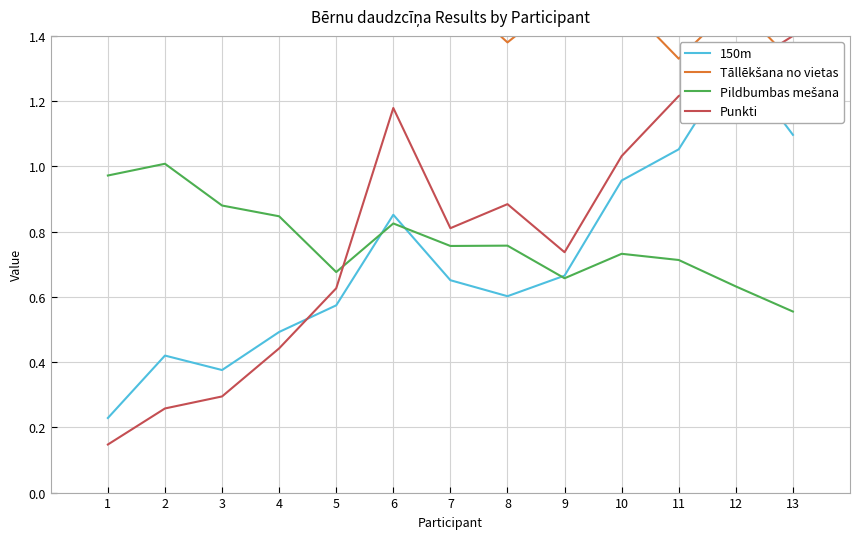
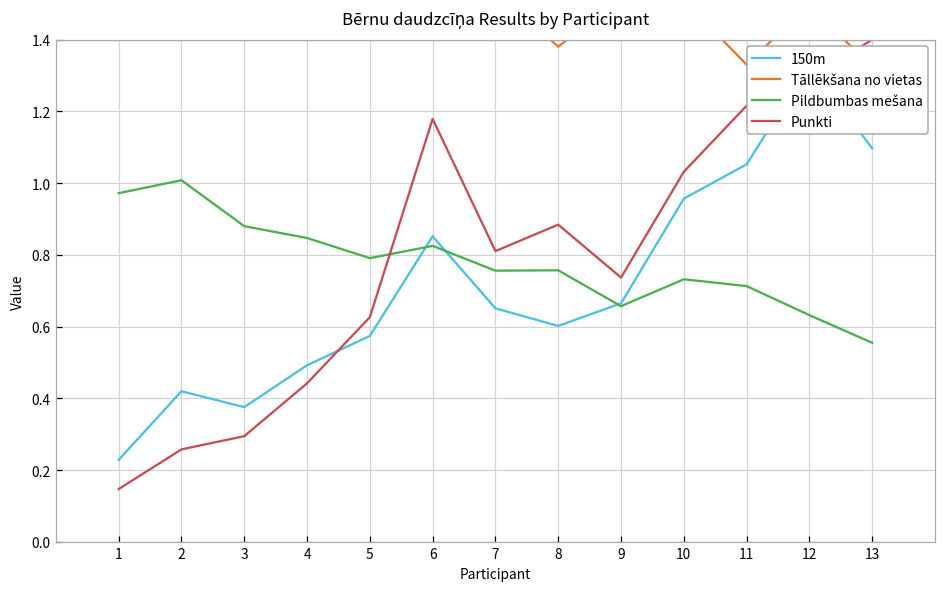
Pildbumbas mešana, 5: 0.68 -> 0.79
